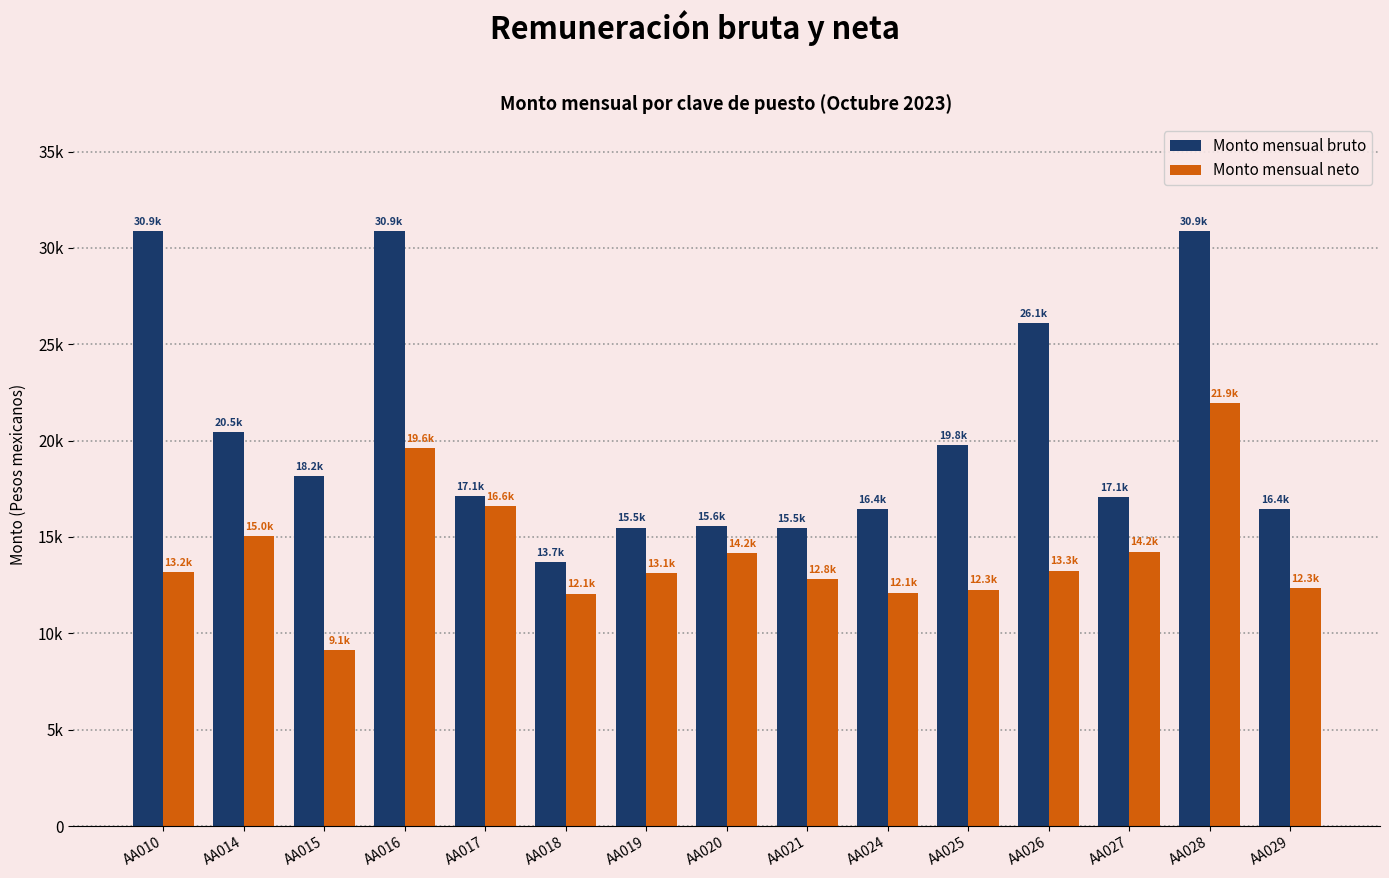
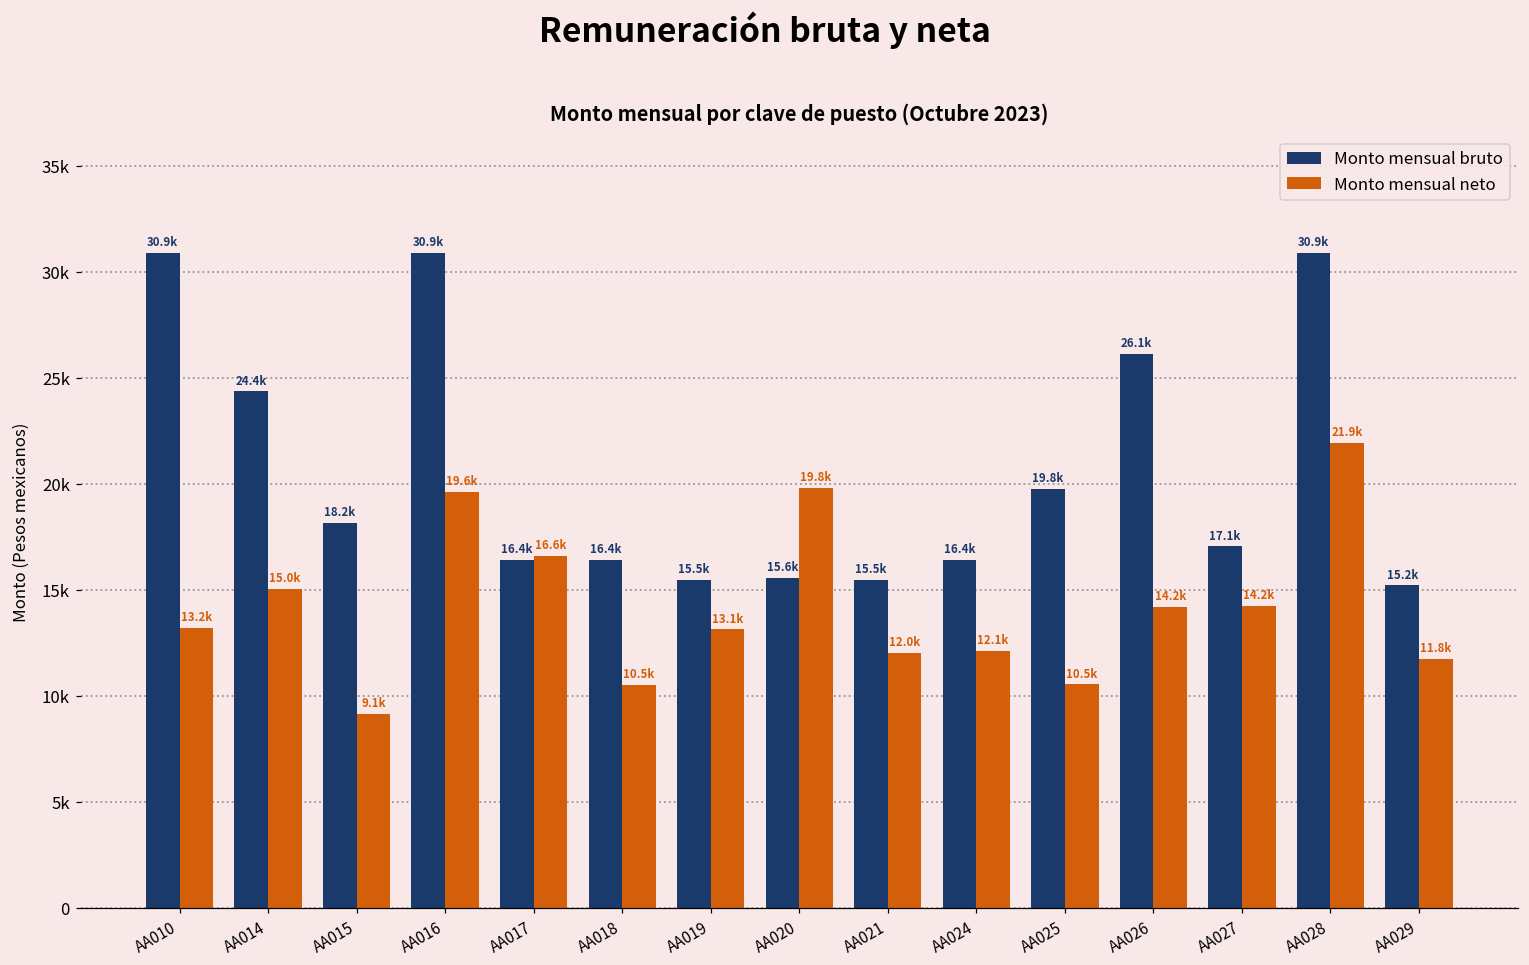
Monto mensual bruto, AA014: 20.5k -> 24.4k
Monto mensual bruto, AA017: 17.1k -> 16.4k
Monto mensual bruto, AA018: 13.7k -> 16.4k
Monto mensual neto, AA018: 12.1k -> 10.5k
Monto mensual neto, AA020: 14.2k -> 19.8k
Monto mensual neto, AA021: 12.8k -> 12.0k
Monto mensual neto, AA025: 12.3k -> 10.5k
Monto mensual neto, AA026: 13.3k -> 14.2k
Monto mensual bruto, AA029: 16.4k -> 15.2k
Monto mensual neto, AA029: 12.3k -> 11.8k
